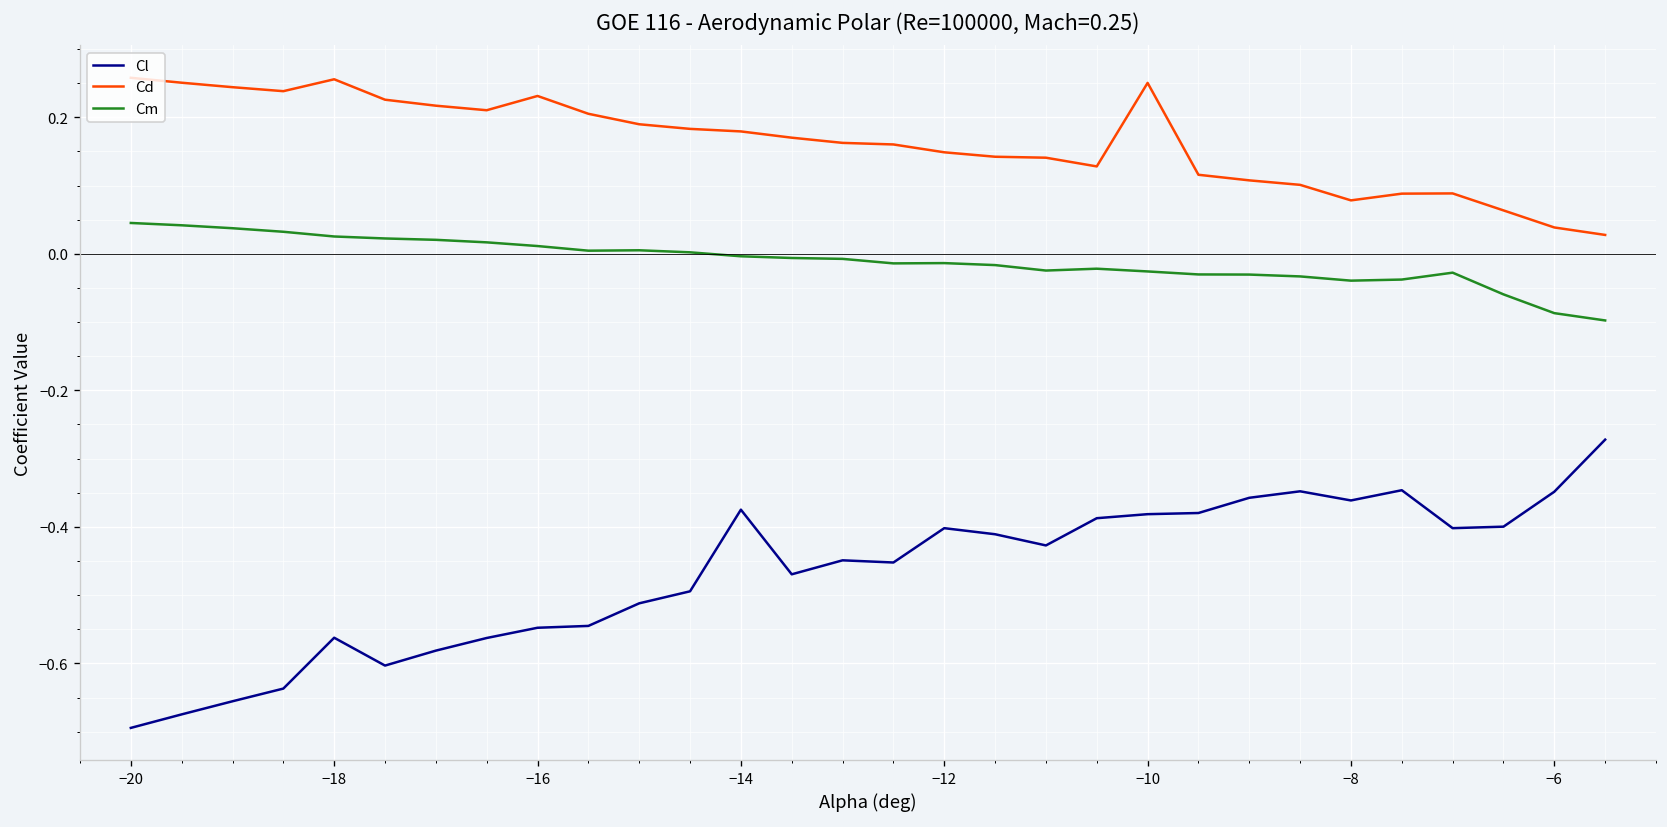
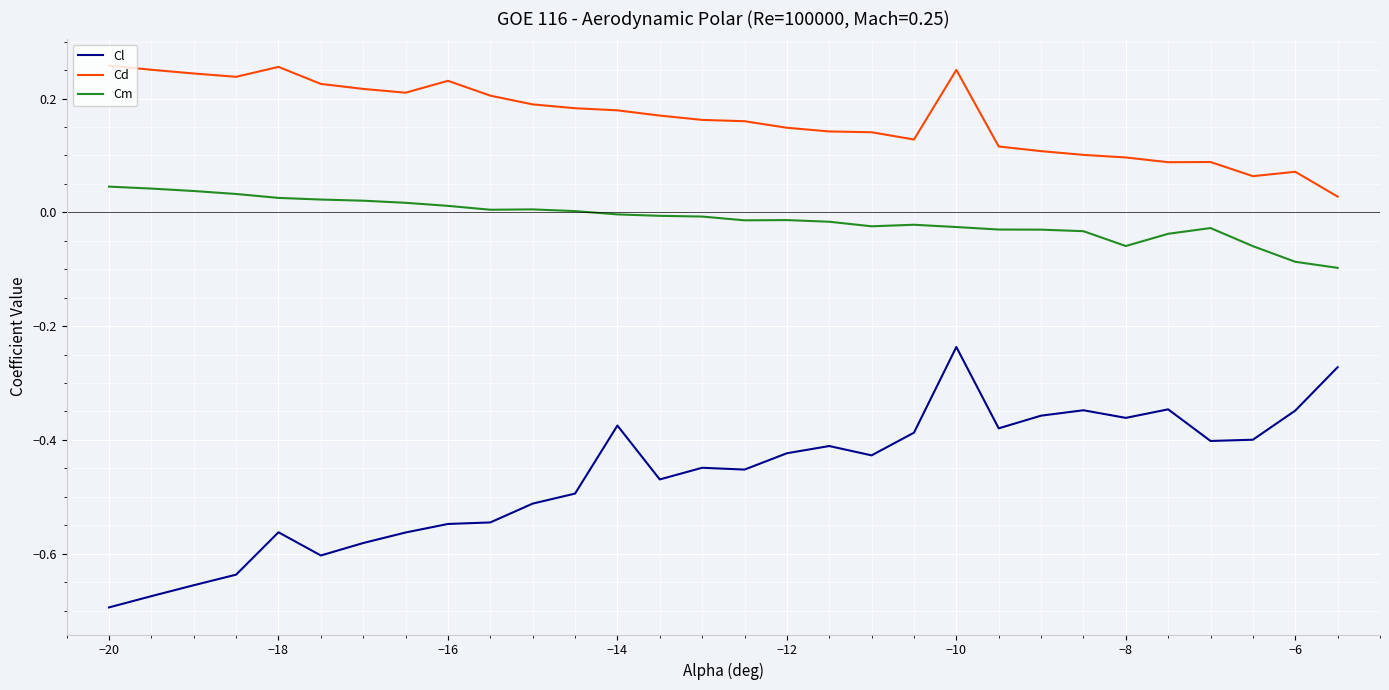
Cl, −12: -0.40 -> -0.42
Cl, −10: -0.38 -> -0.24
Cd, −8: 0.08 -> 0.10
Cm, −8: -0.04 -> -0.06
Cd, −6: 0.04 -> 0.07
